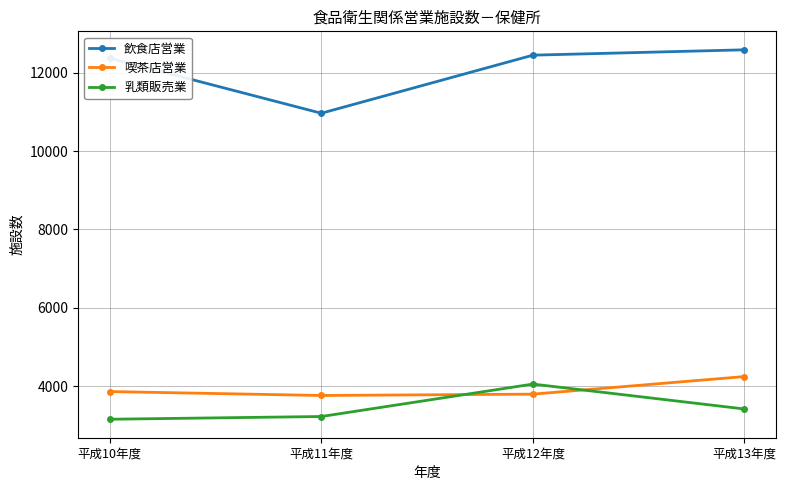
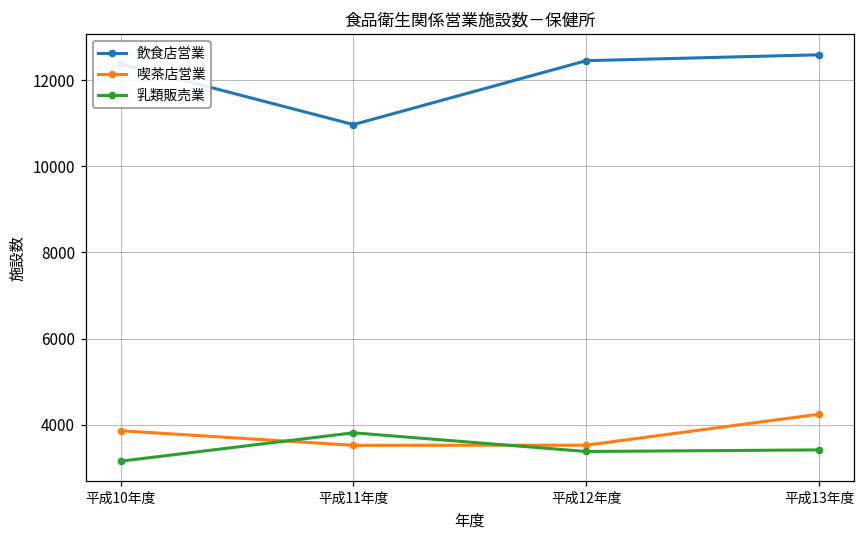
喫茶店営業, 平成11年度: 3800 -> 3500
乳類販売業, 平成11年度: 3200 -> 3800
喫茶店営業, 平成12年度: 3800 -> 3500
乳類販売業, 平成12年度: 4100 -> 3400
